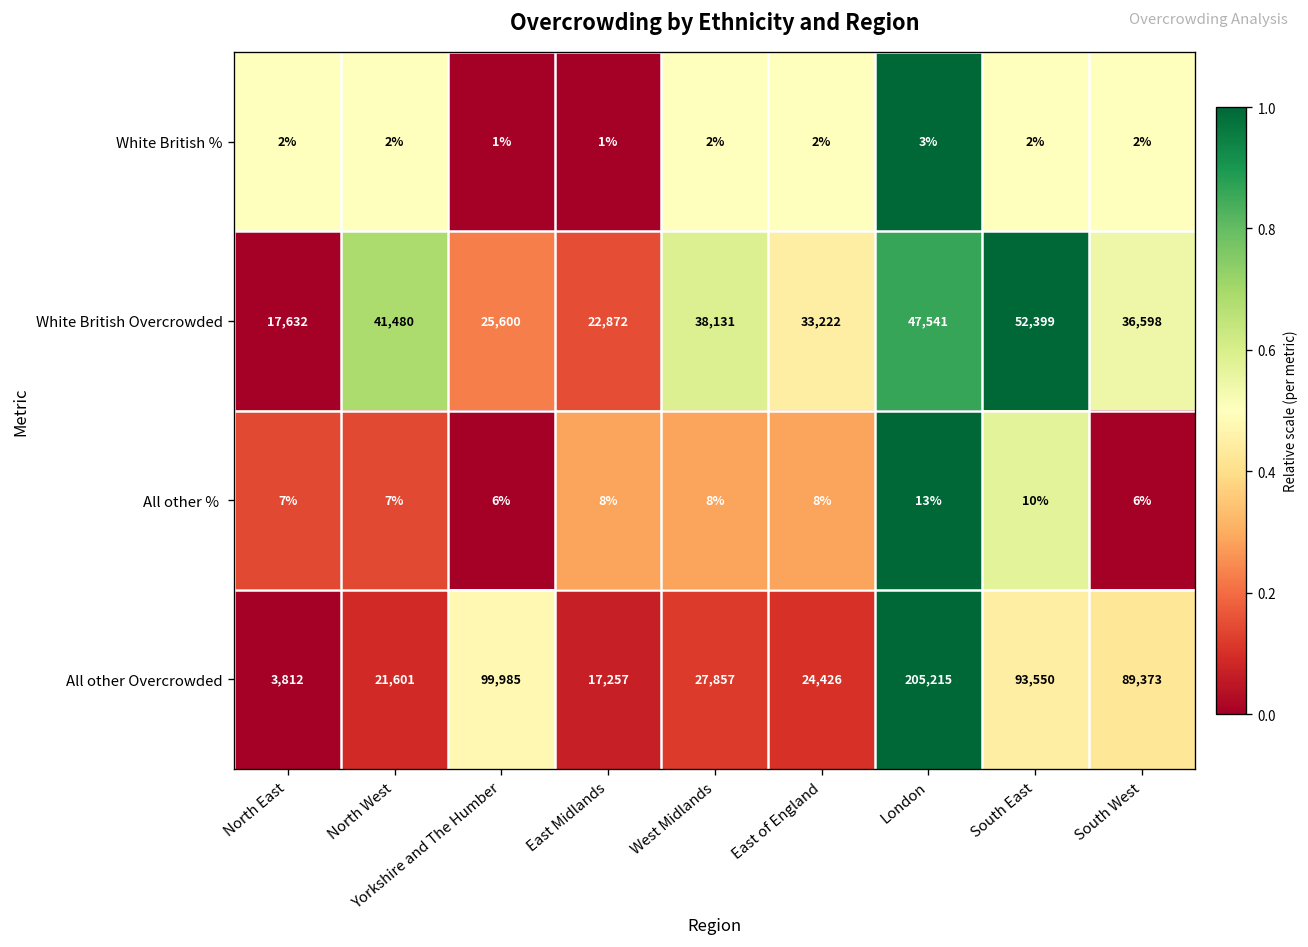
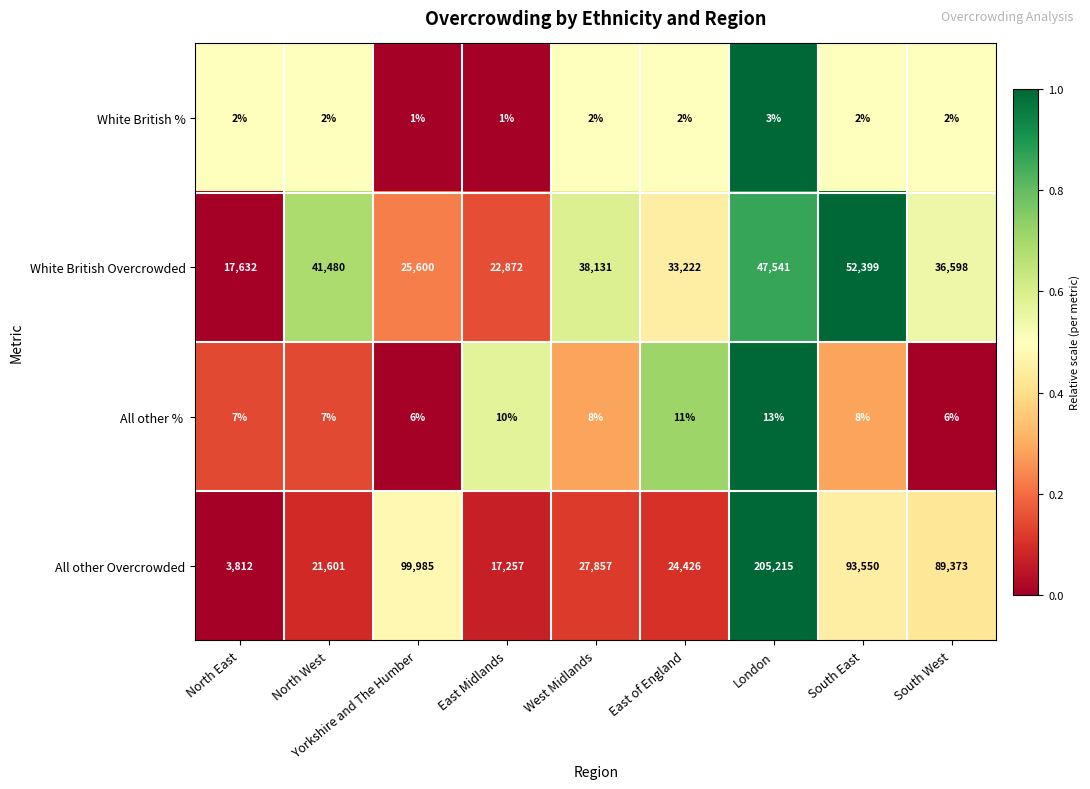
All other %, East Midlands: 8% -> 10%
All other %, East of England: 8% -> 11%
All other %, South East: 10% -> 8%
